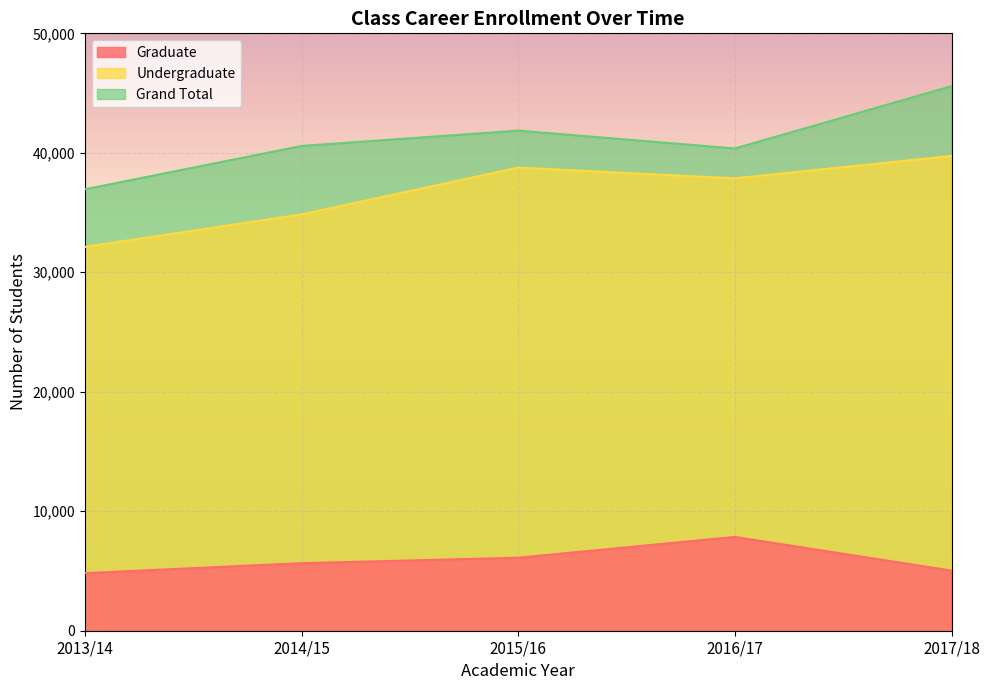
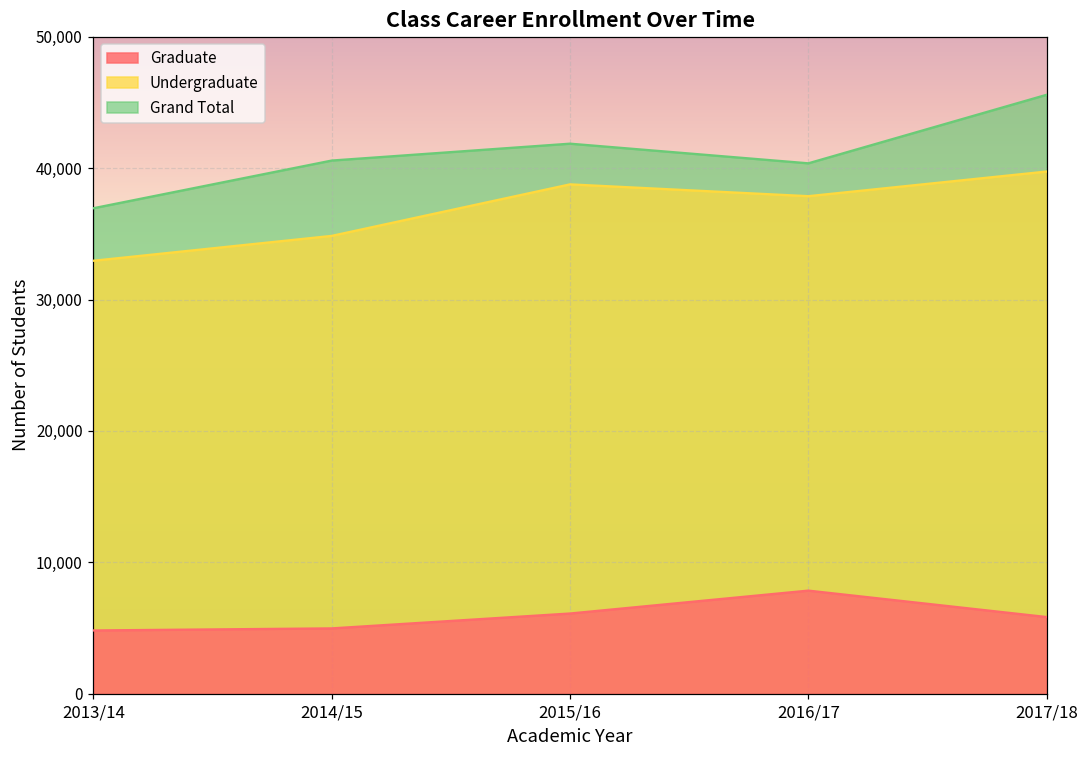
Undergraduate, 2013/14: 32,100 -> 33,000
Graduate, 2014/15: 5,700 -> 5,000
Graduate, 2017/18: 5,000 -> 5,800
